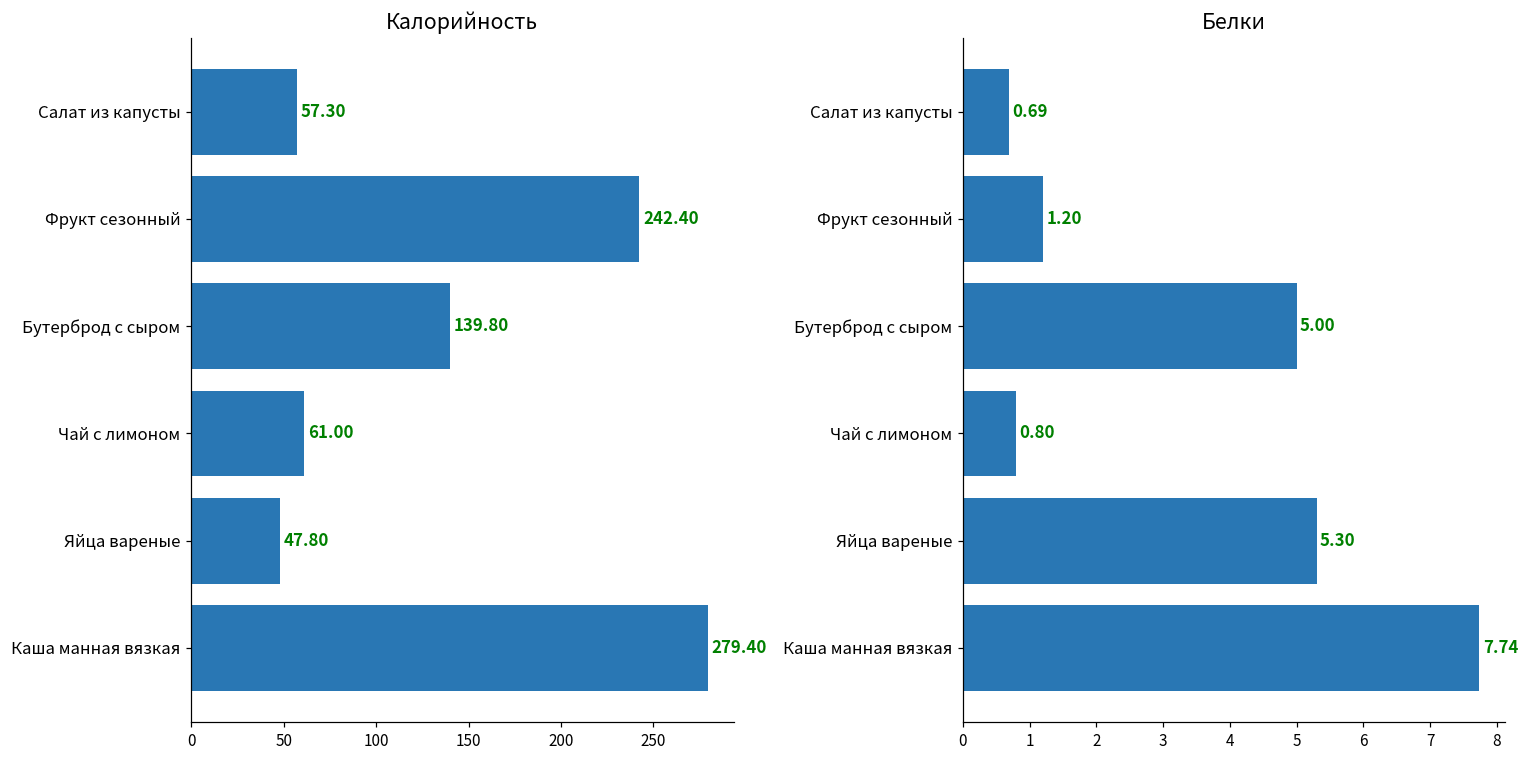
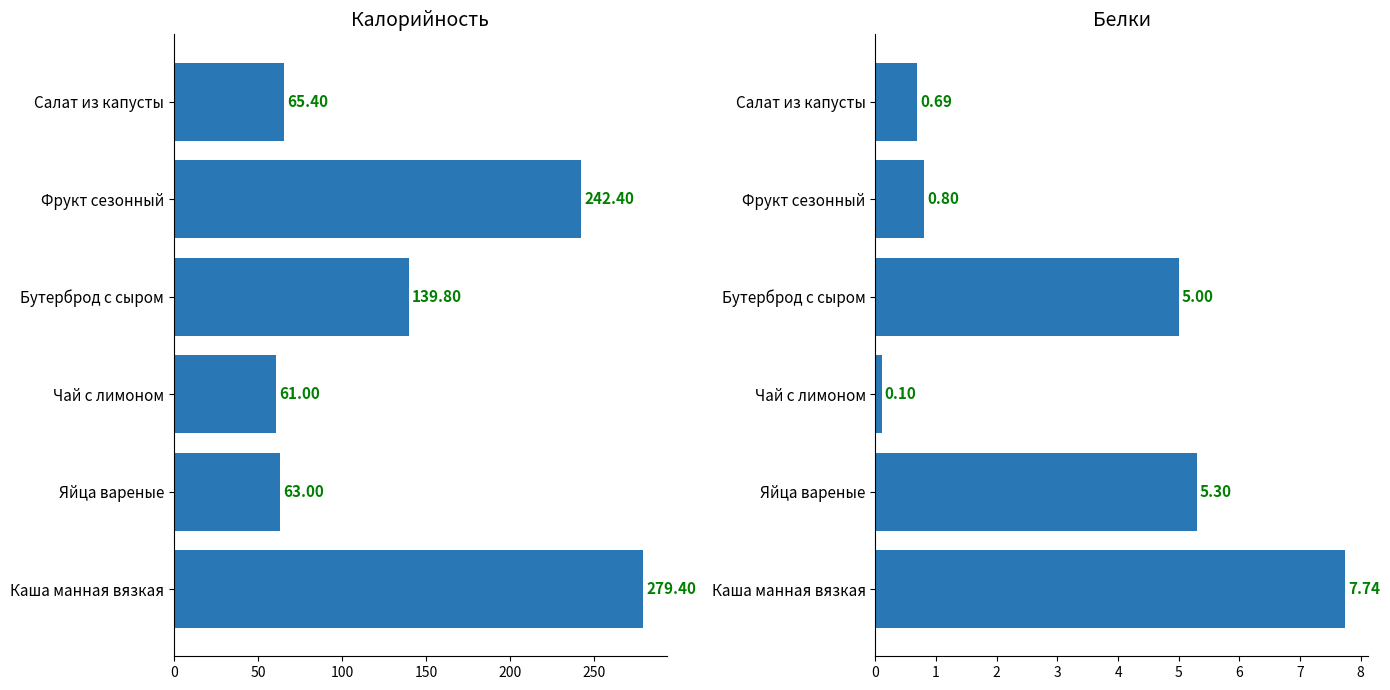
Калорийность, Салат из капусты: 57.30 -> 65.40
Калорийность, Яйца вареные: 47.80 -> 63.00
Белки, Фрукт сезонный: 1.20 -> 0.80
Белки, Чай с лимоном: 0.80 -> 0.10
